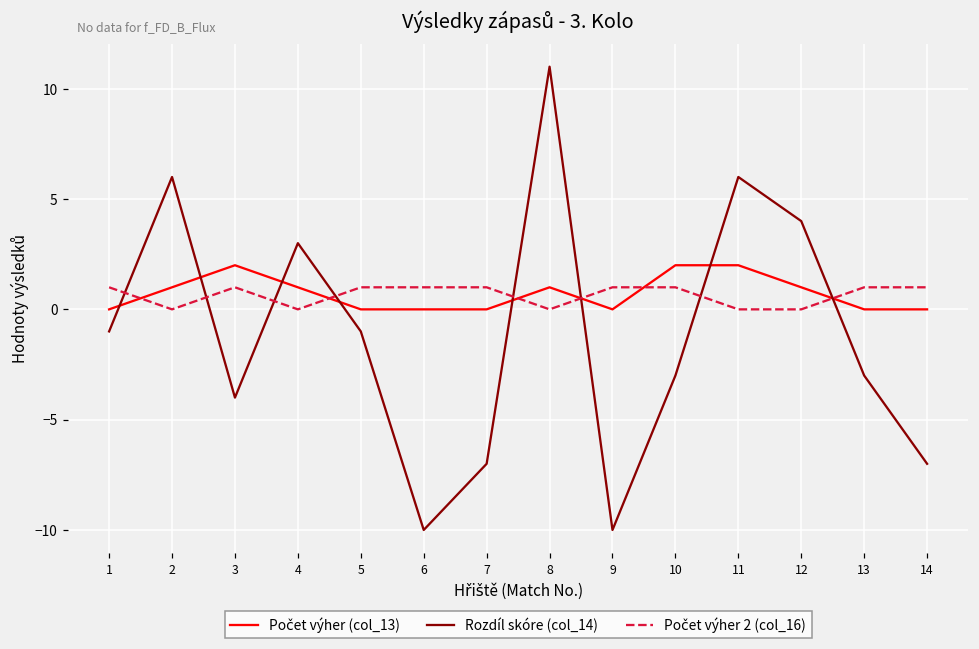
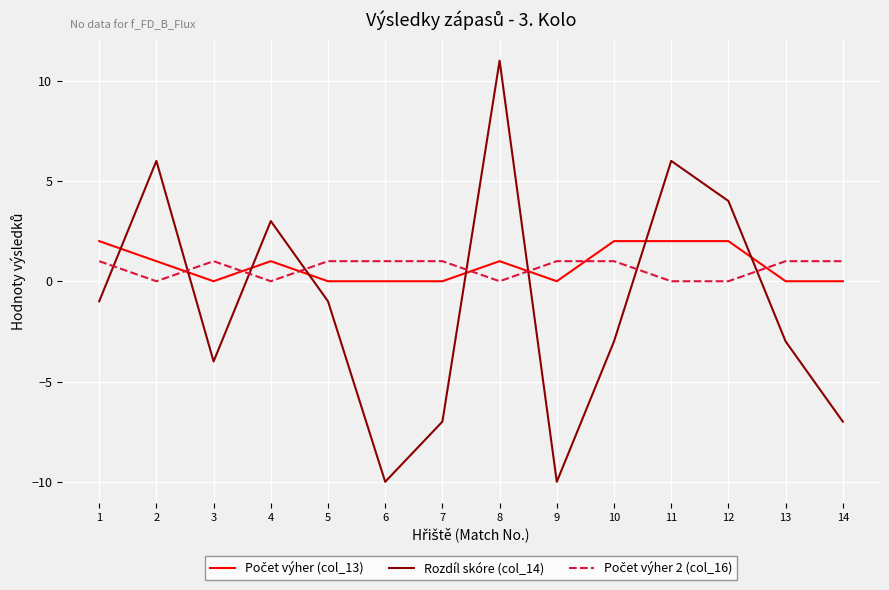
Počet výher (col_13), 1: 0 -> 2
Počet výher (col_13), 3: 2 -> 0
Počet výher (col_13), 12: 1 -> 2
